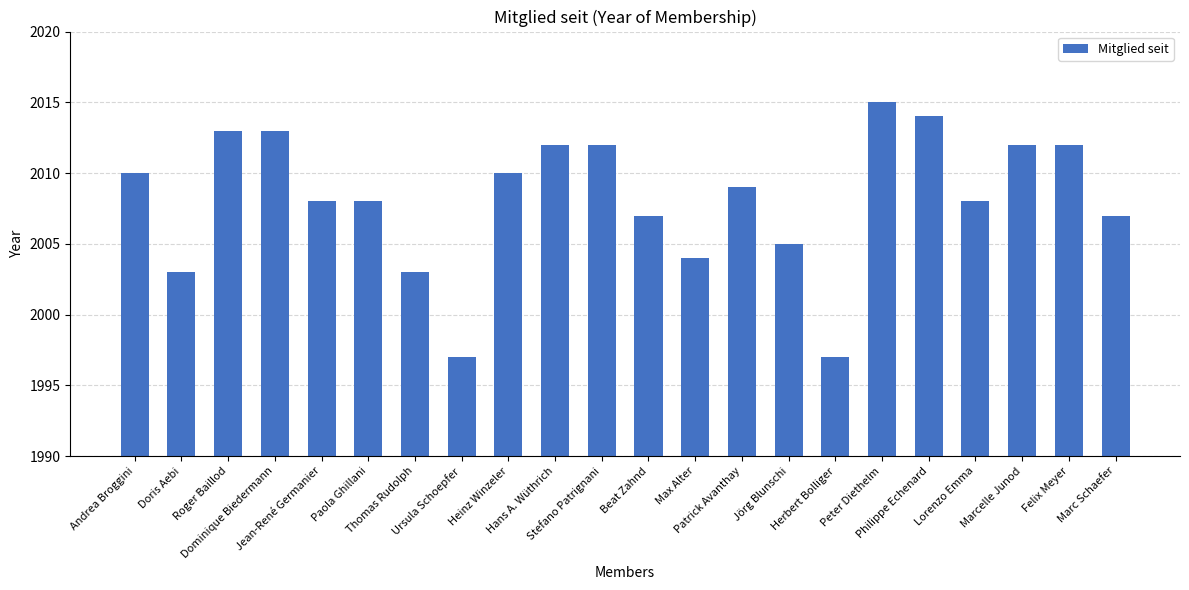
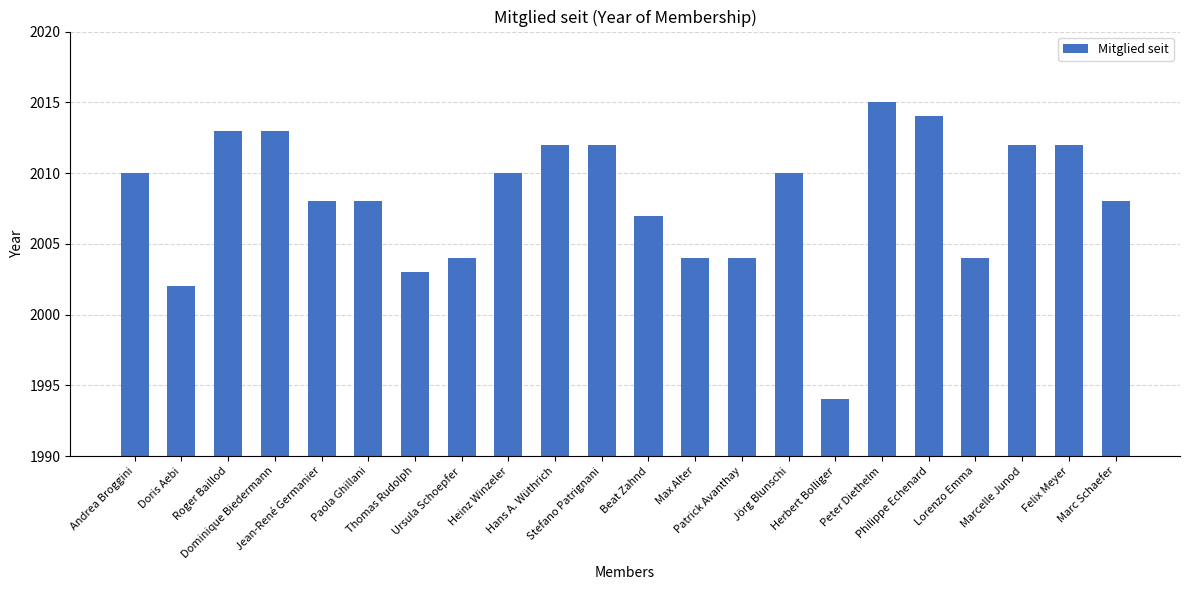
Doris Aebi: 2003 -> 2002
Ursula Schoepfer: 1997 -> 2004
Patrick Avanthay: 2009 -> 2004
Jörg Blunschi: 2005 -> 2010
Herbert Bolliger: 1997 -> 1994
Lorenzo Emma: 2008 -> 2004
Marc Schaefer: 2007 -> 2008
